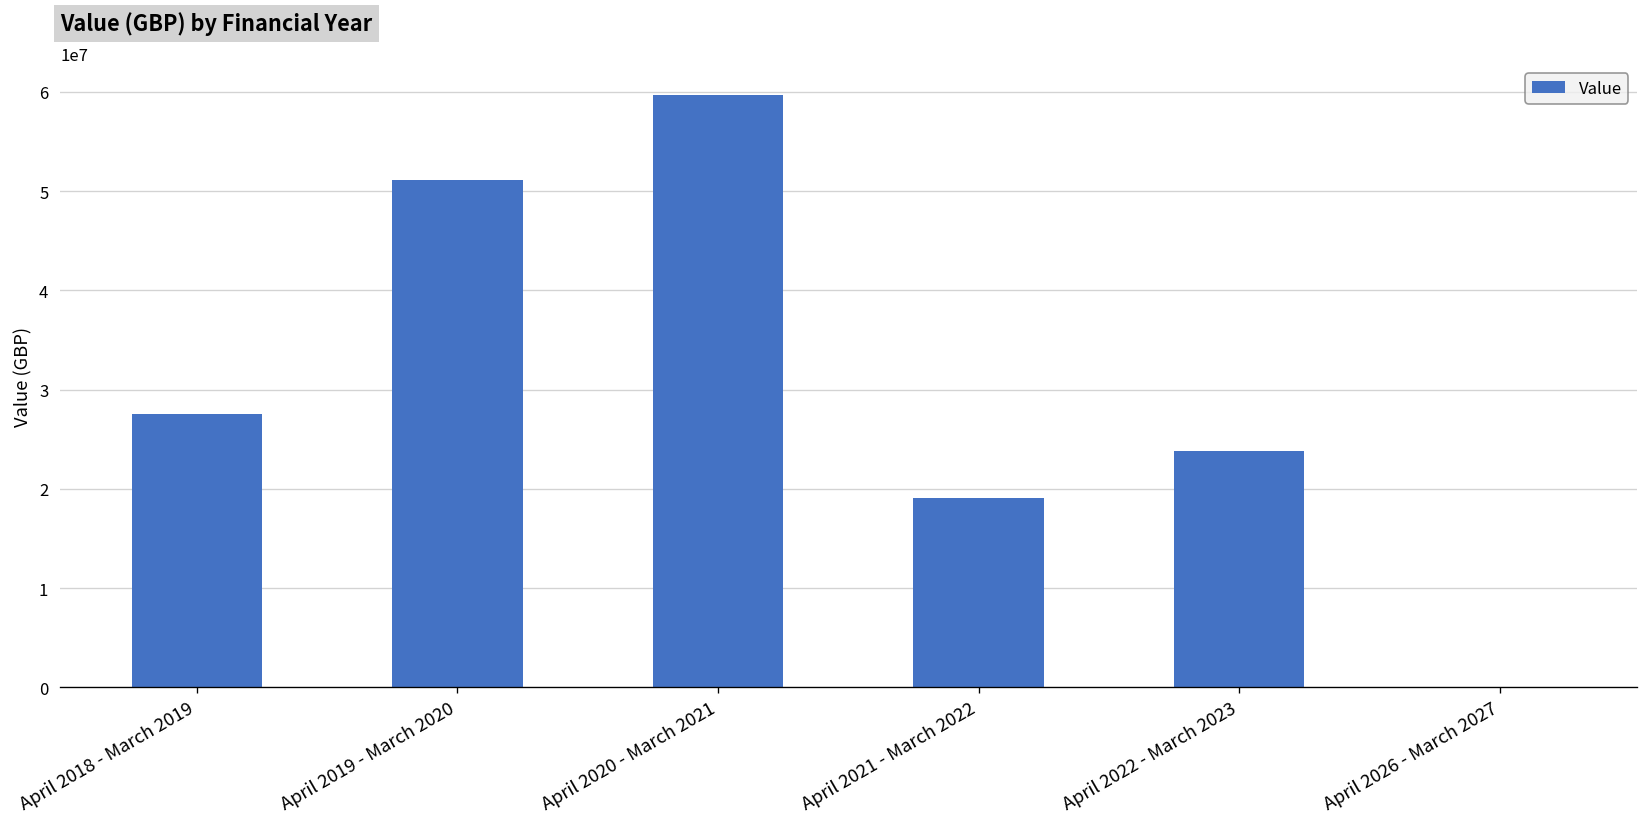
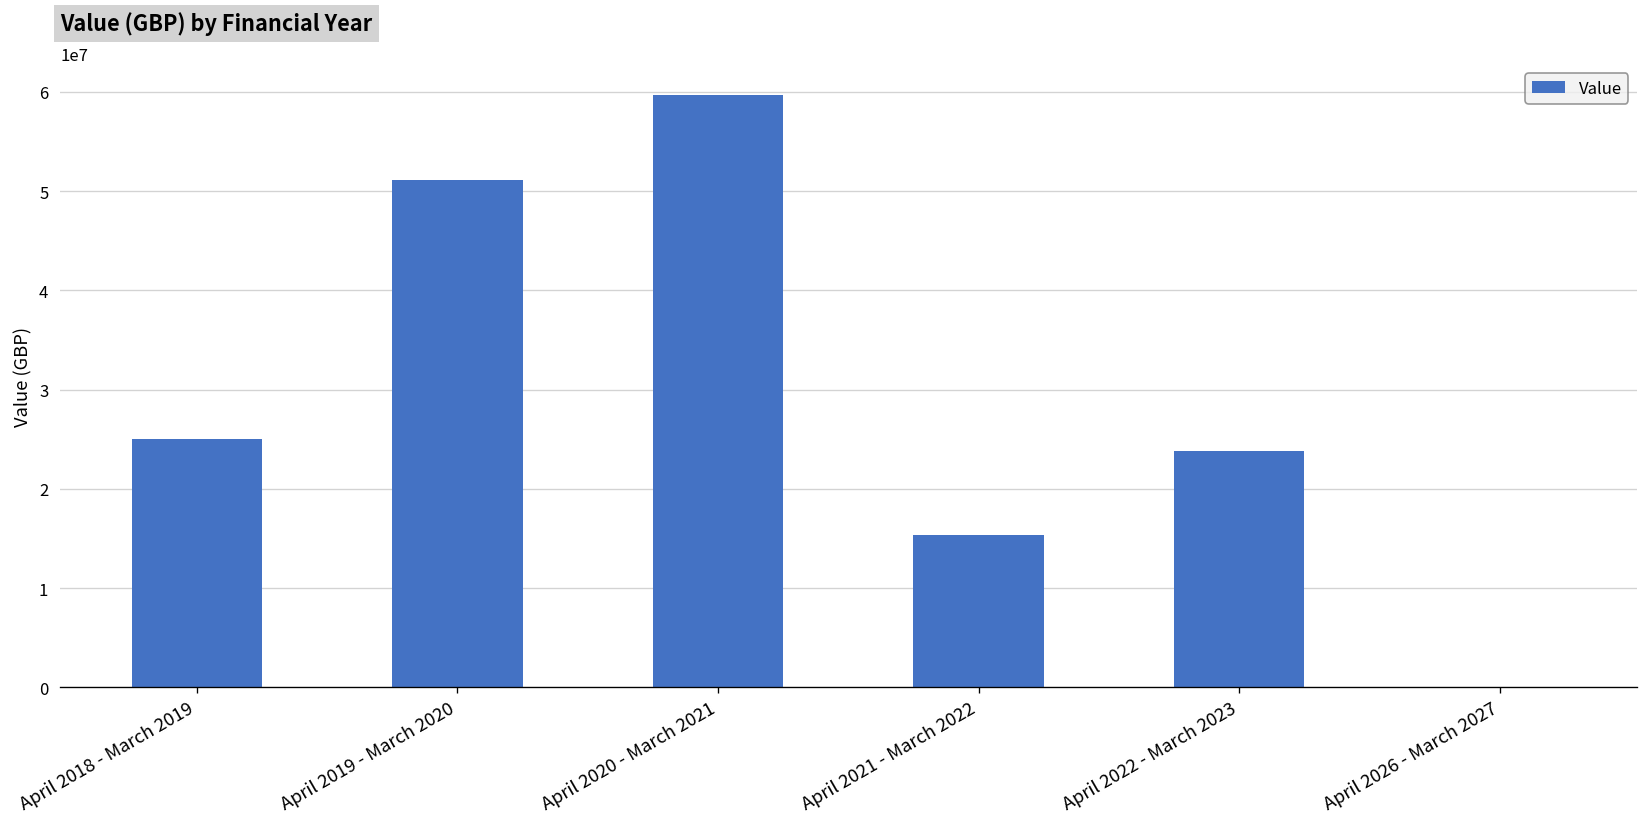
April 2018 - March 2019: 28000000 -> 25000000
April 2021 - March 2022: 19000000 -> 15000000
